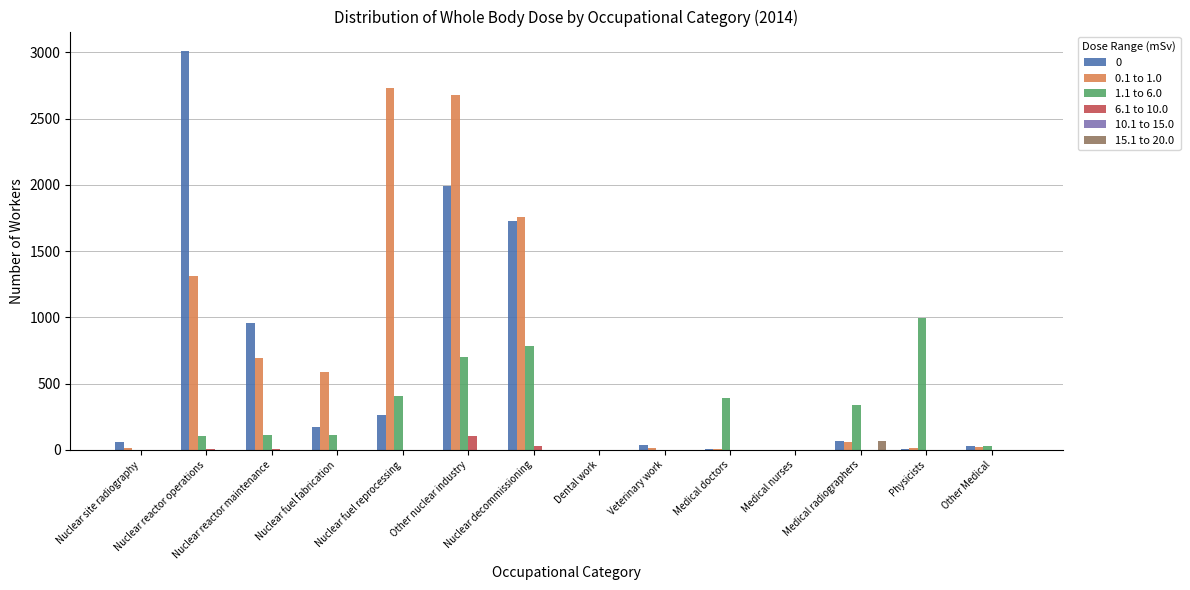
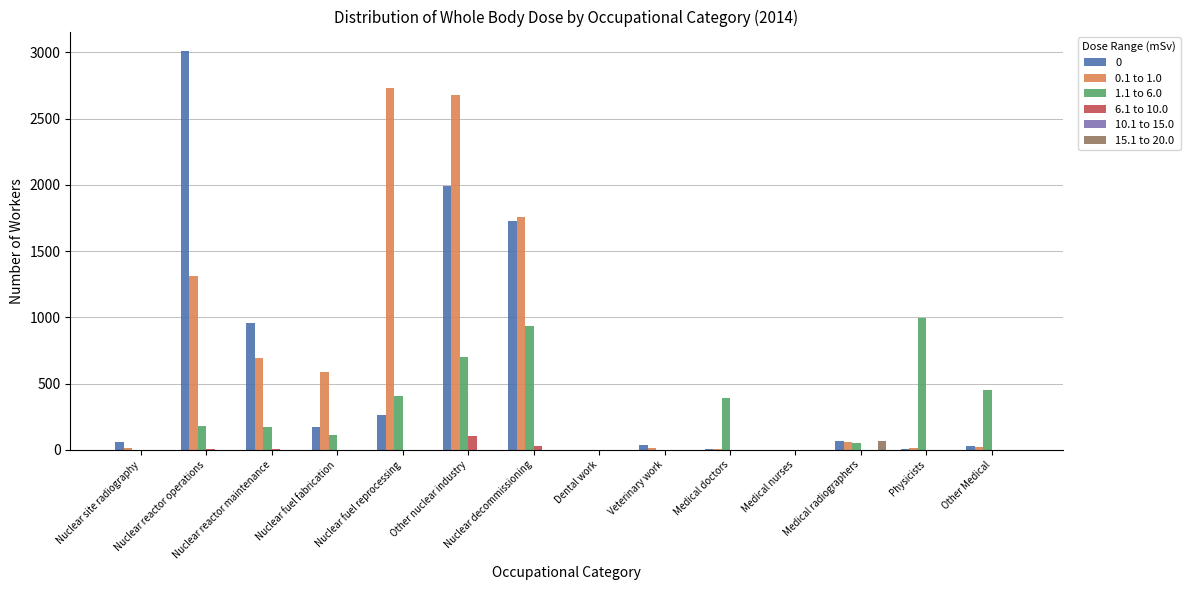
1.1 to 6.0, Nuclear reactor operations: 110 -> 180
1.1 to 6.0, Nuclear reactor maintenance: 110 -> 180
1.1 to 6.0, Nuclear decommissioning: 780 -> 940
1.1 to 6.0, Medical radiographers: 340 -> 50
1.1 to 6.0, Other Medical: 30 -> 450
